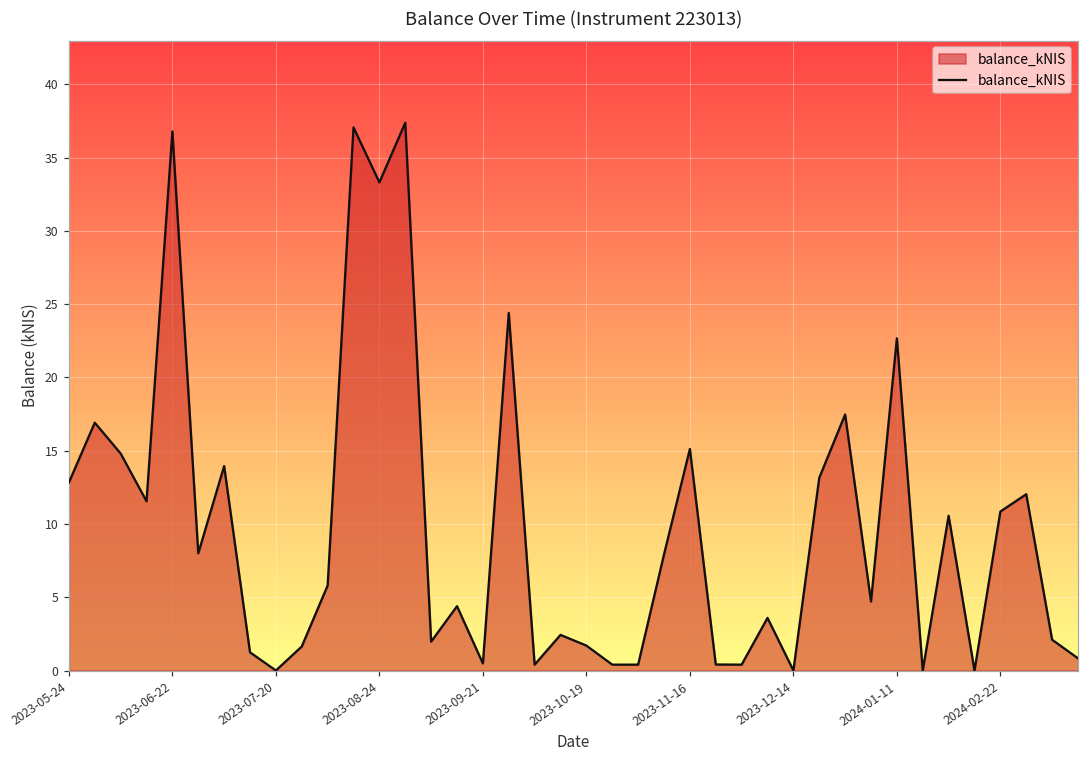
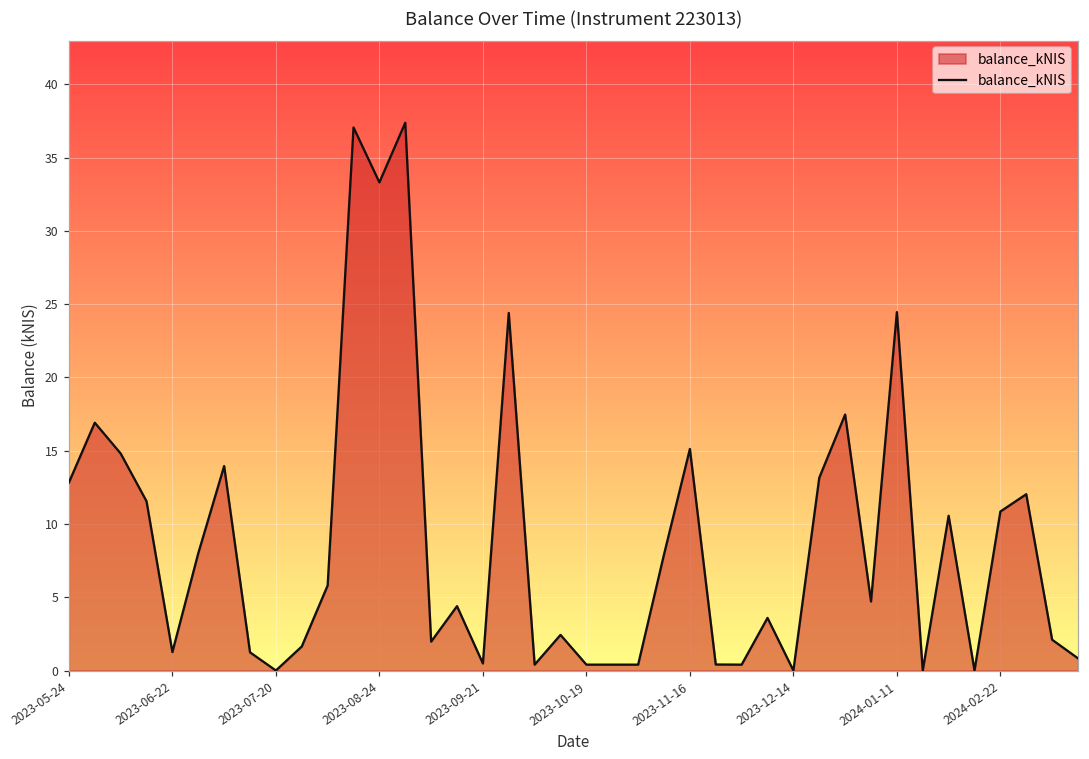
2023-06-22: 36.8 -> 1.3
2023-10-19: 1.7 -> 0.4
2024-01-11: 22.7 -> 24.5
